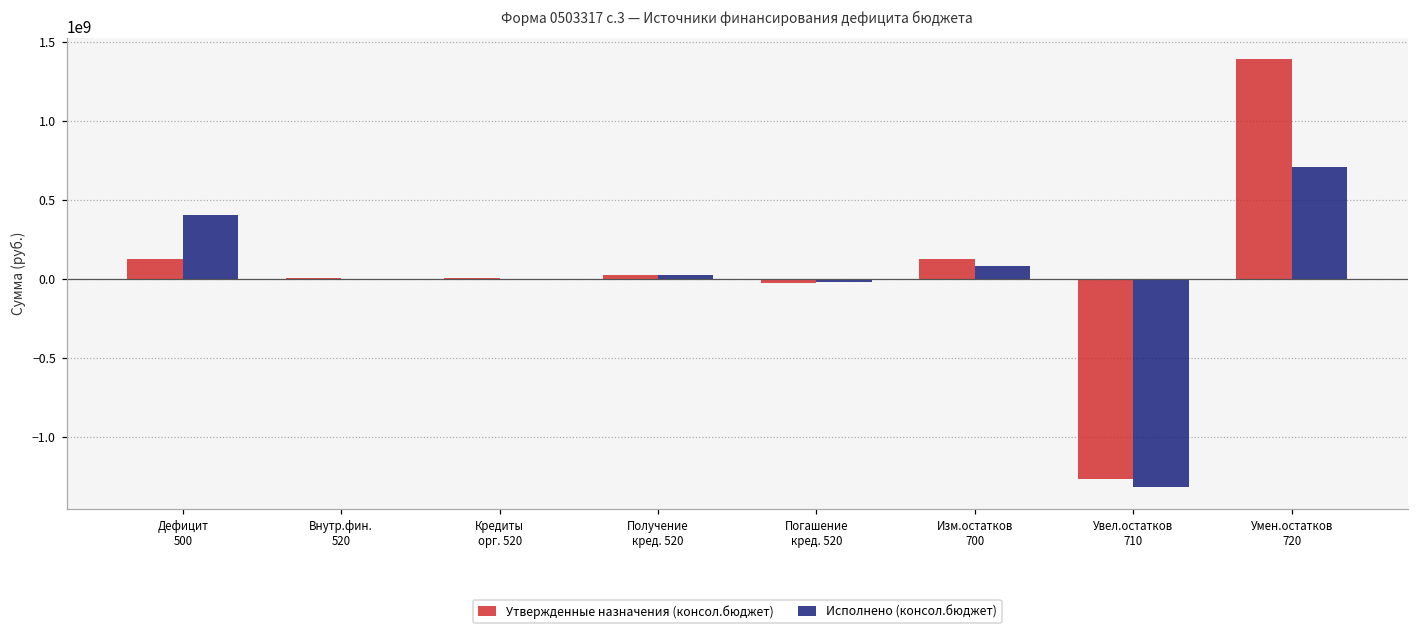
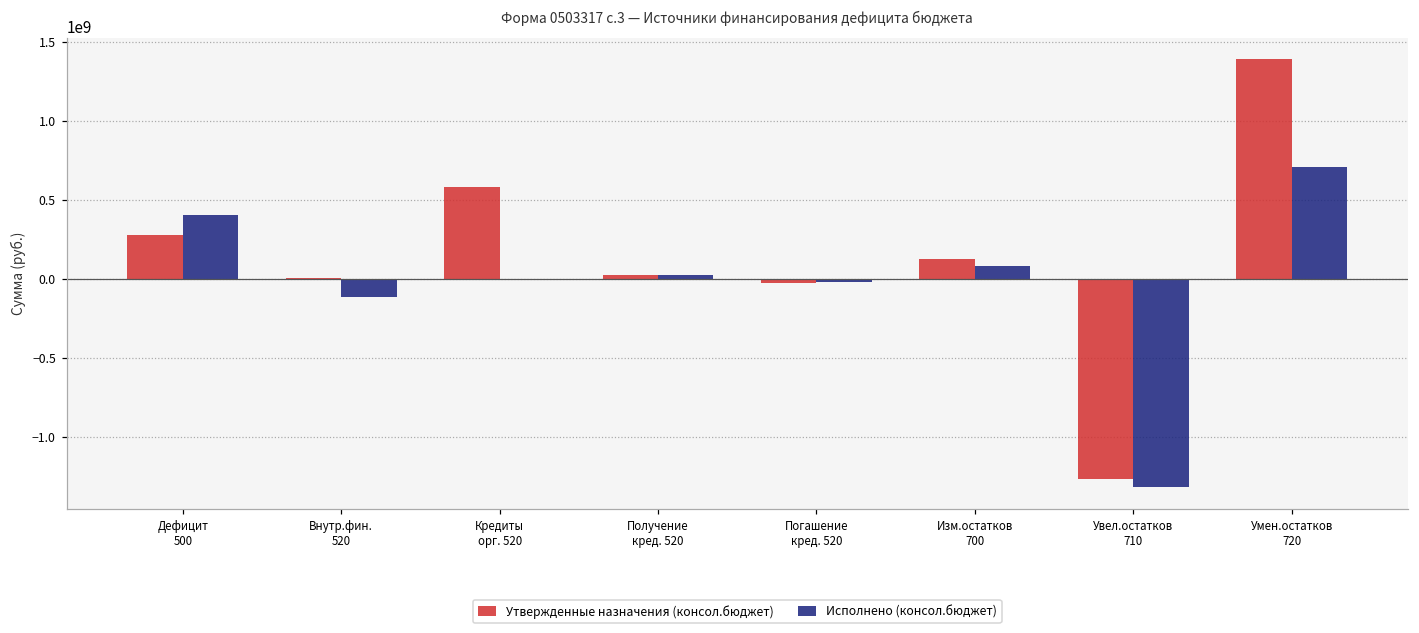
Утвержденные назначения (консол.бюджет), Дефицит 500: 130000000 -> 280000000
Исполнено (консол.бюджет), Внутр.фин. 520: 0 -> -110000000
Утвержденные назначения (консол.бюджет), Кредиты орг. 520: 10000000 -> 580000000
